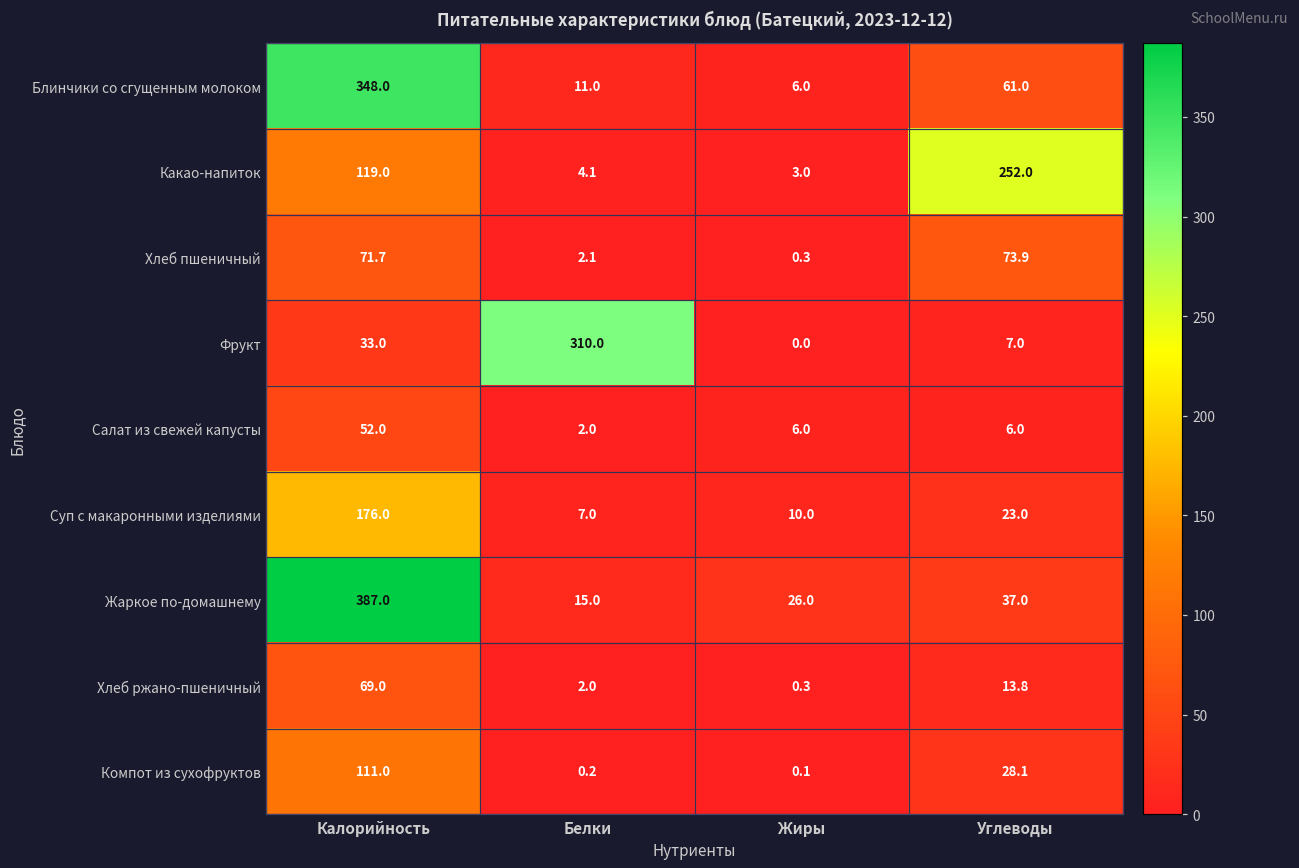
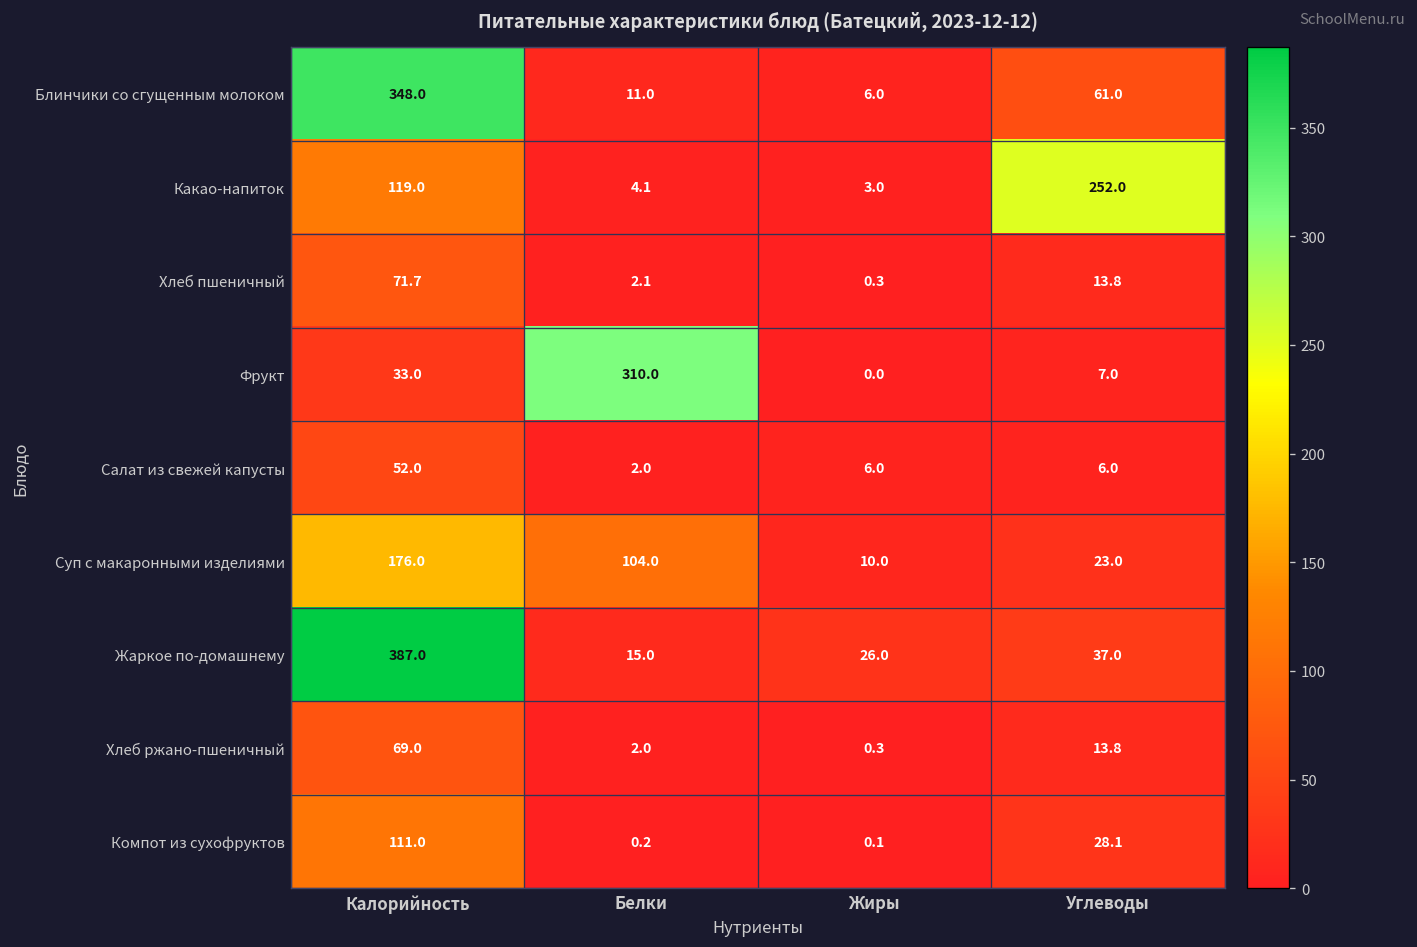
Хлеб пшеничный, Углеводы: 73.9 -> 13.8
Суп с макаронными изделиями, Белки: 7.0 -> 104.0
